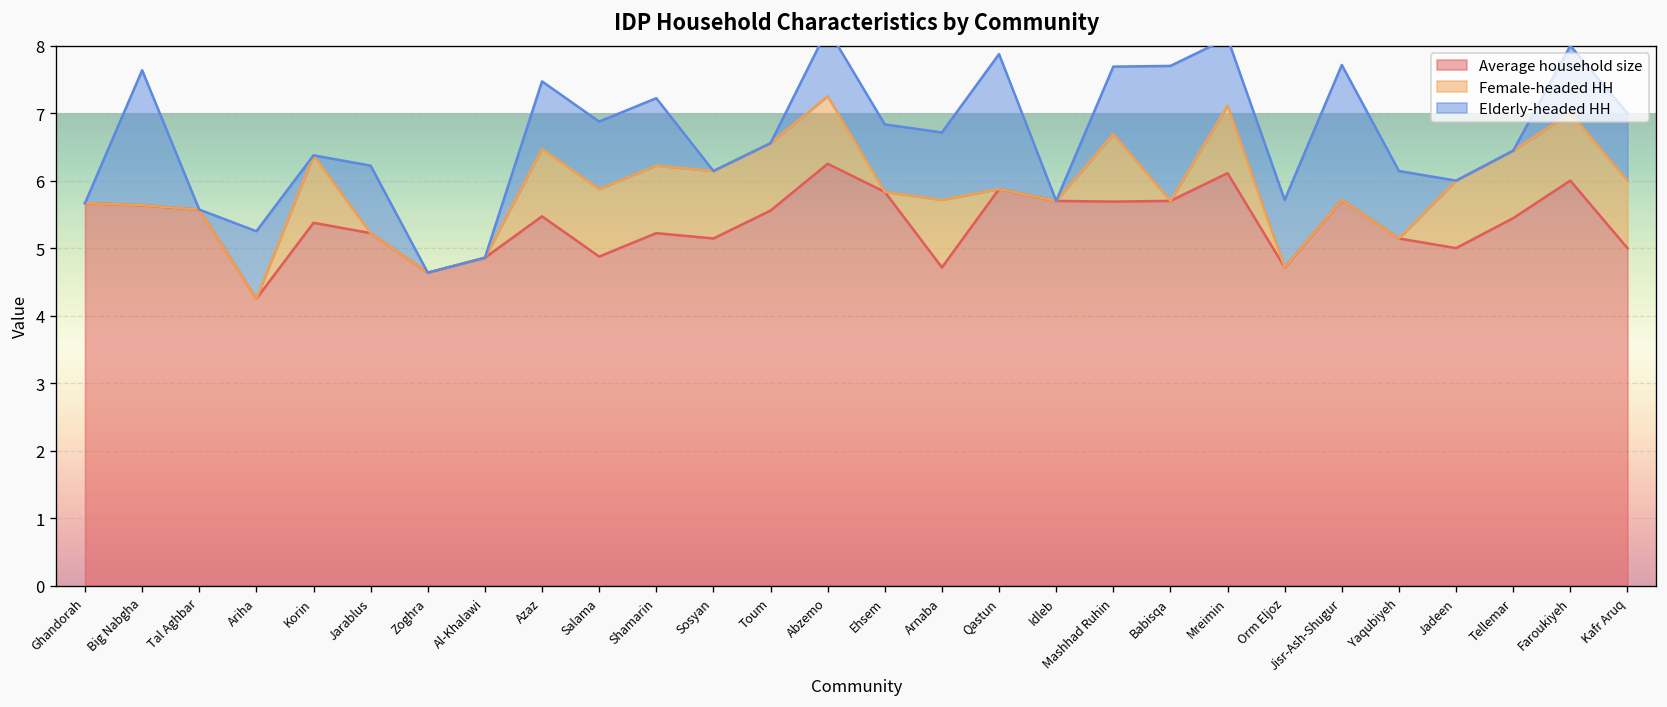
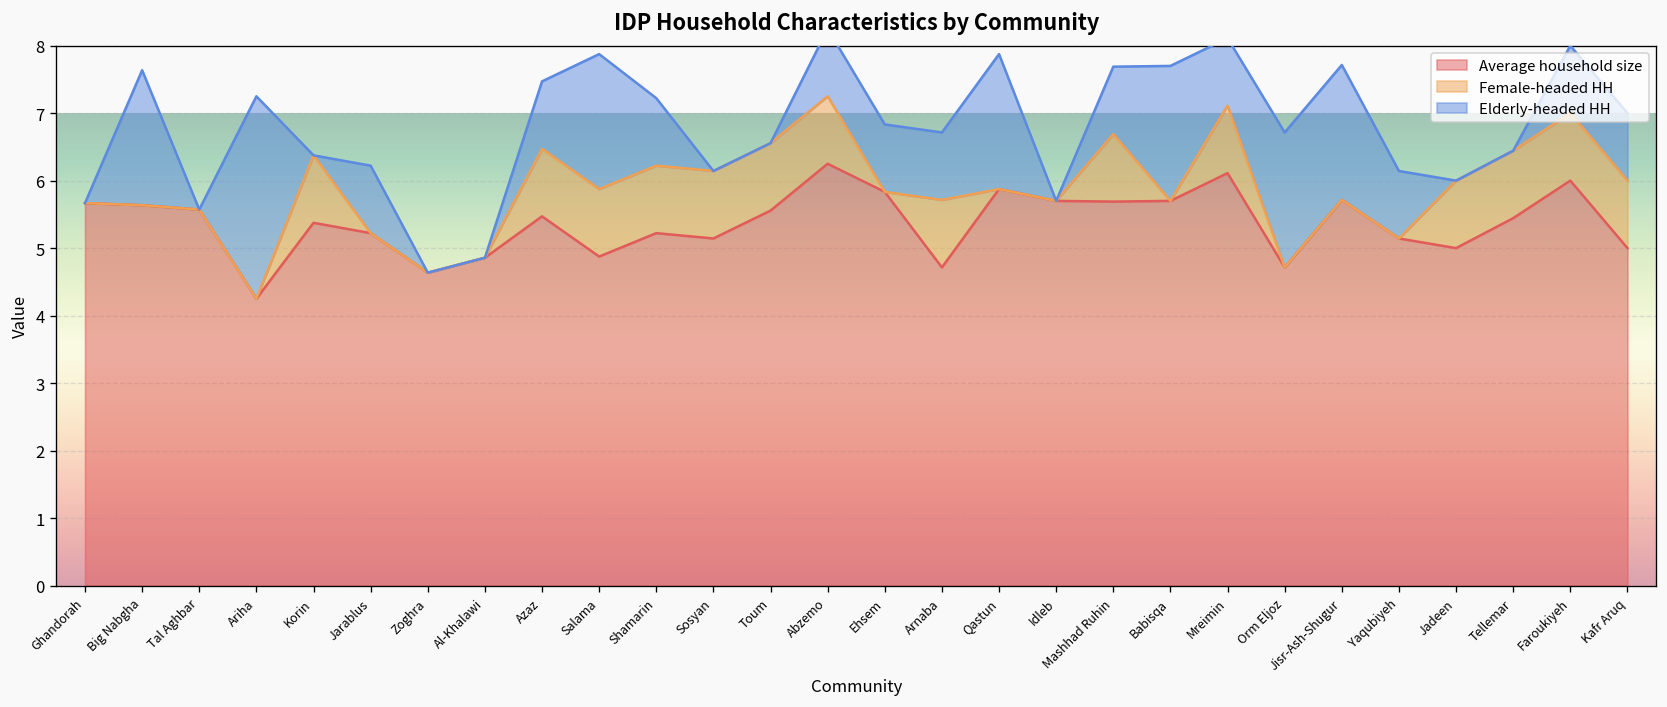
Elderly-headed HH, Ariha: 1 -> 3
Elderly-headed HH, Salama: 1 -> 2
Elderly-headed HH, Orm Eljoz: 1 -> 2
